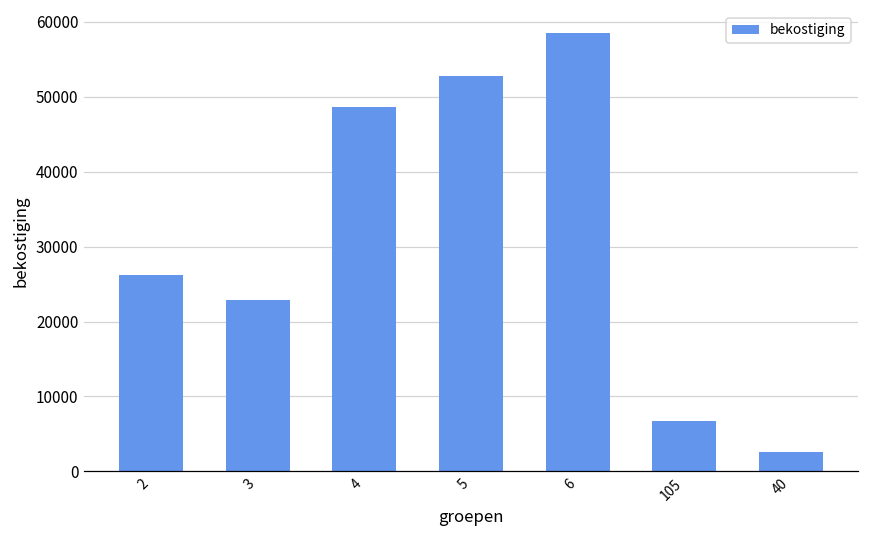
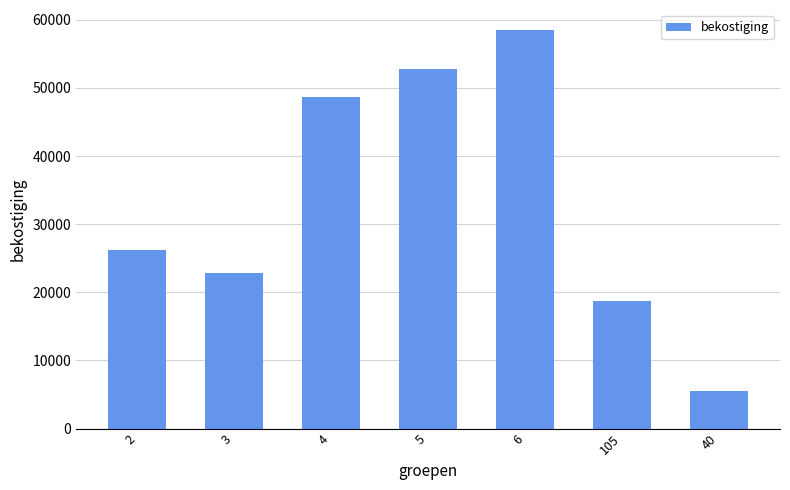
105: 7000 -> 19000
40: 3000 -> 5000
